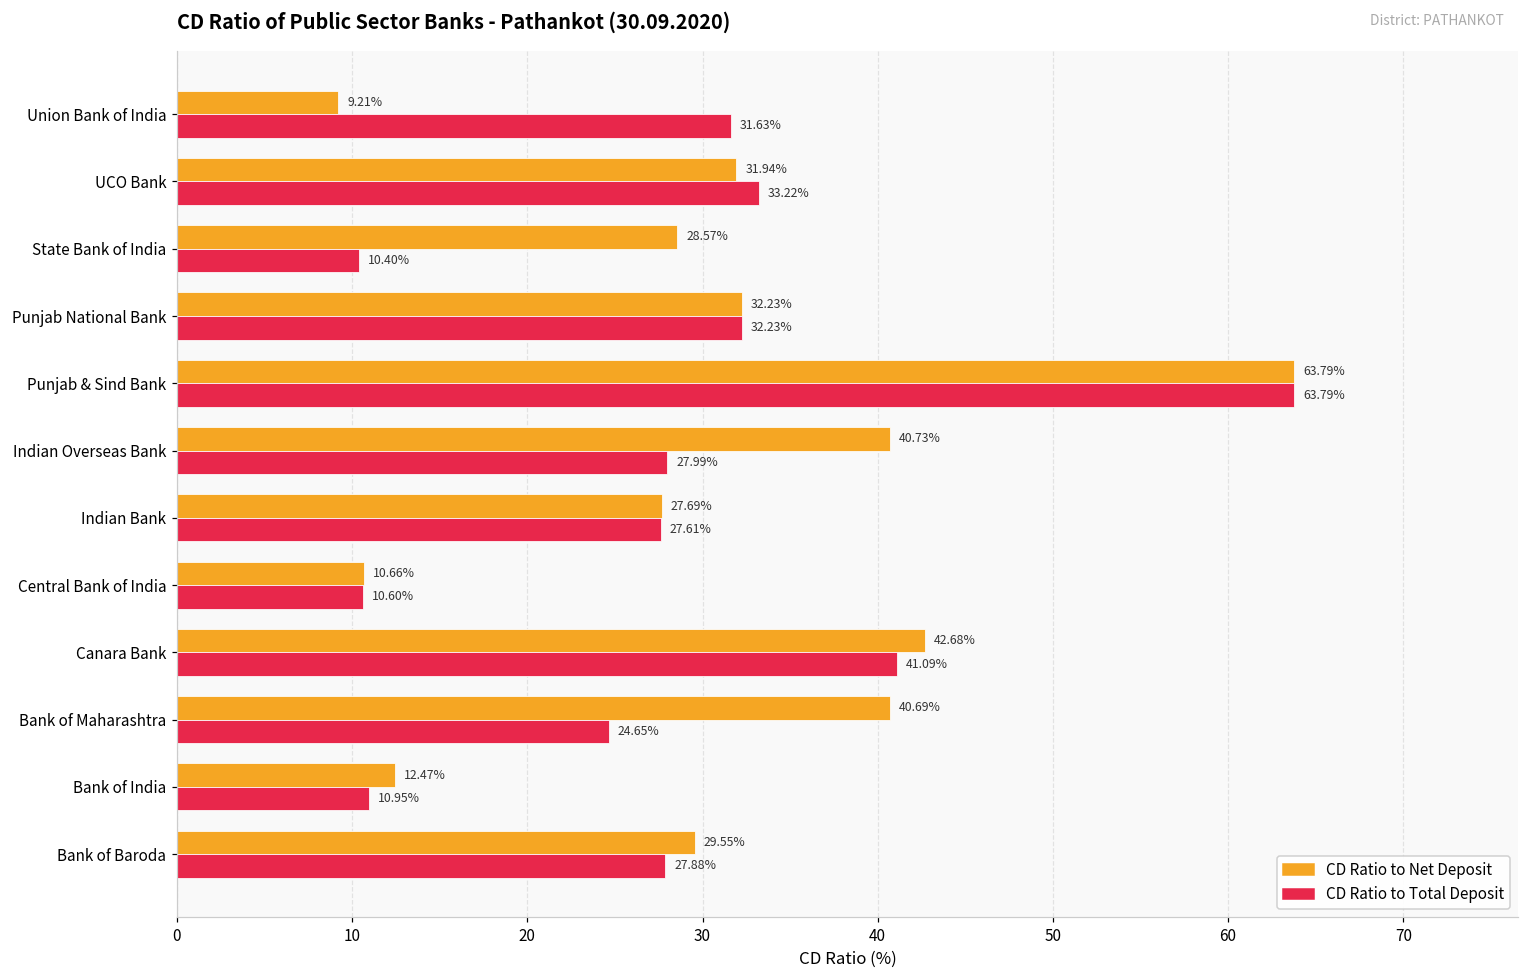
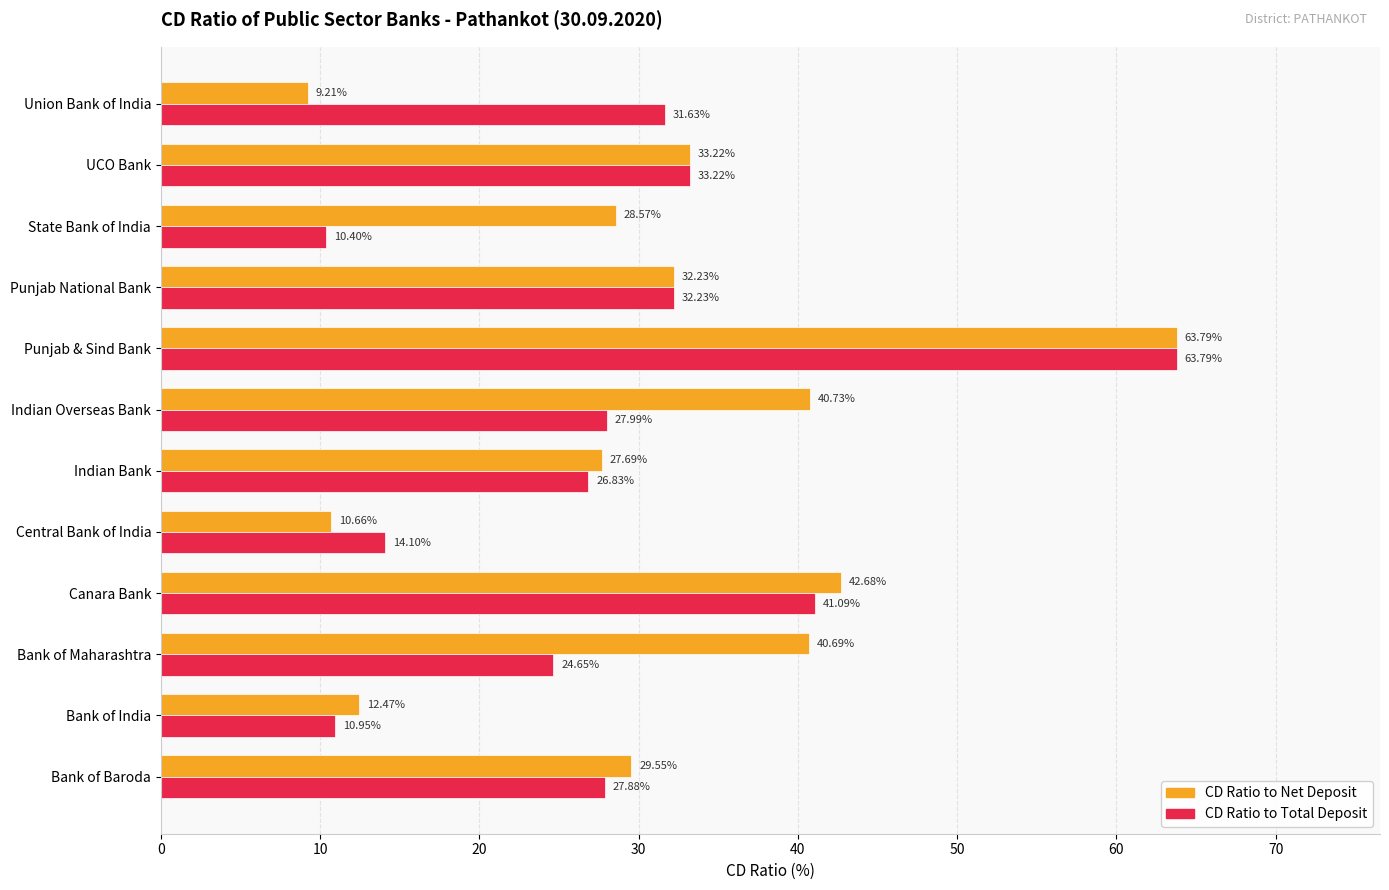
CD Ratio to Net Deposit, UCO Bank: 31.94% -> 33.22%
CD Ratio to Total Deposit, Indian Bank: 27.61% -> 26.83%
CD Ratio to Total Deposit, Central Bank of India: 10.60% -> 14.10%
